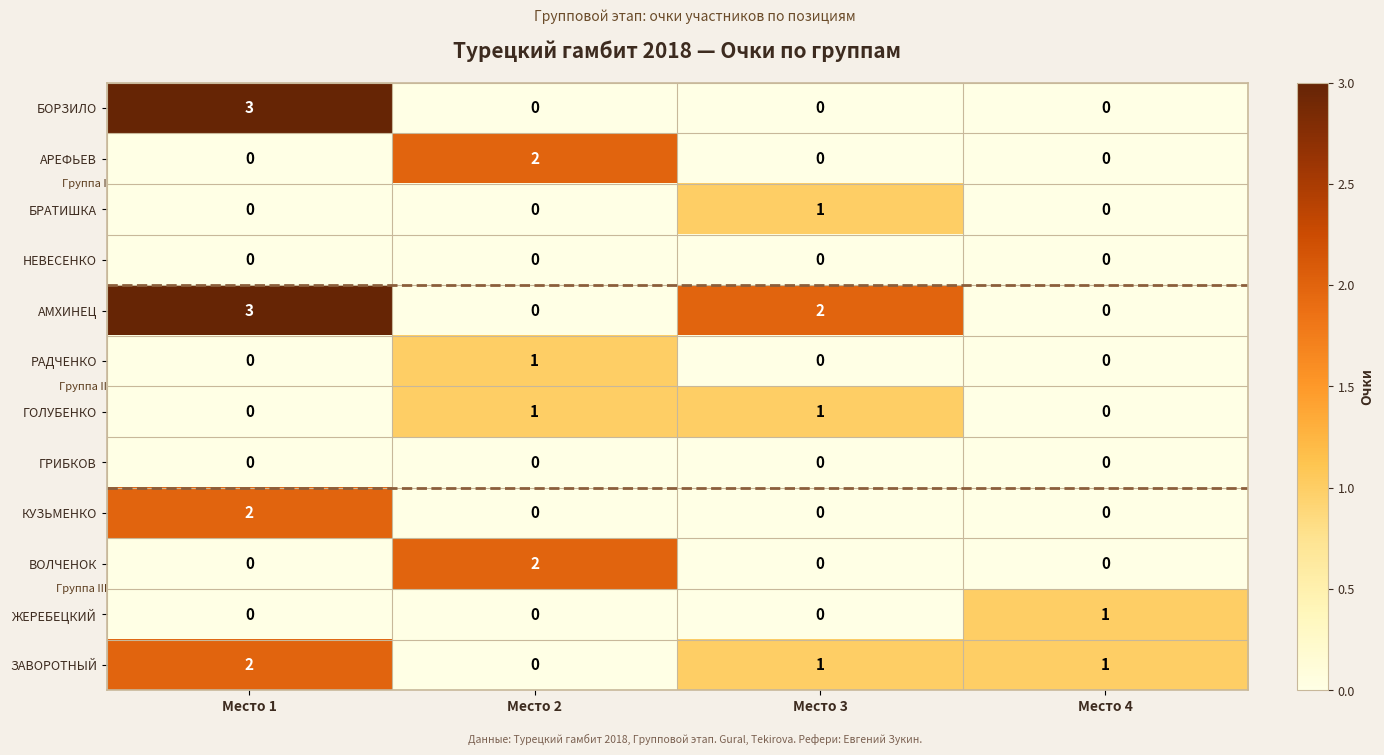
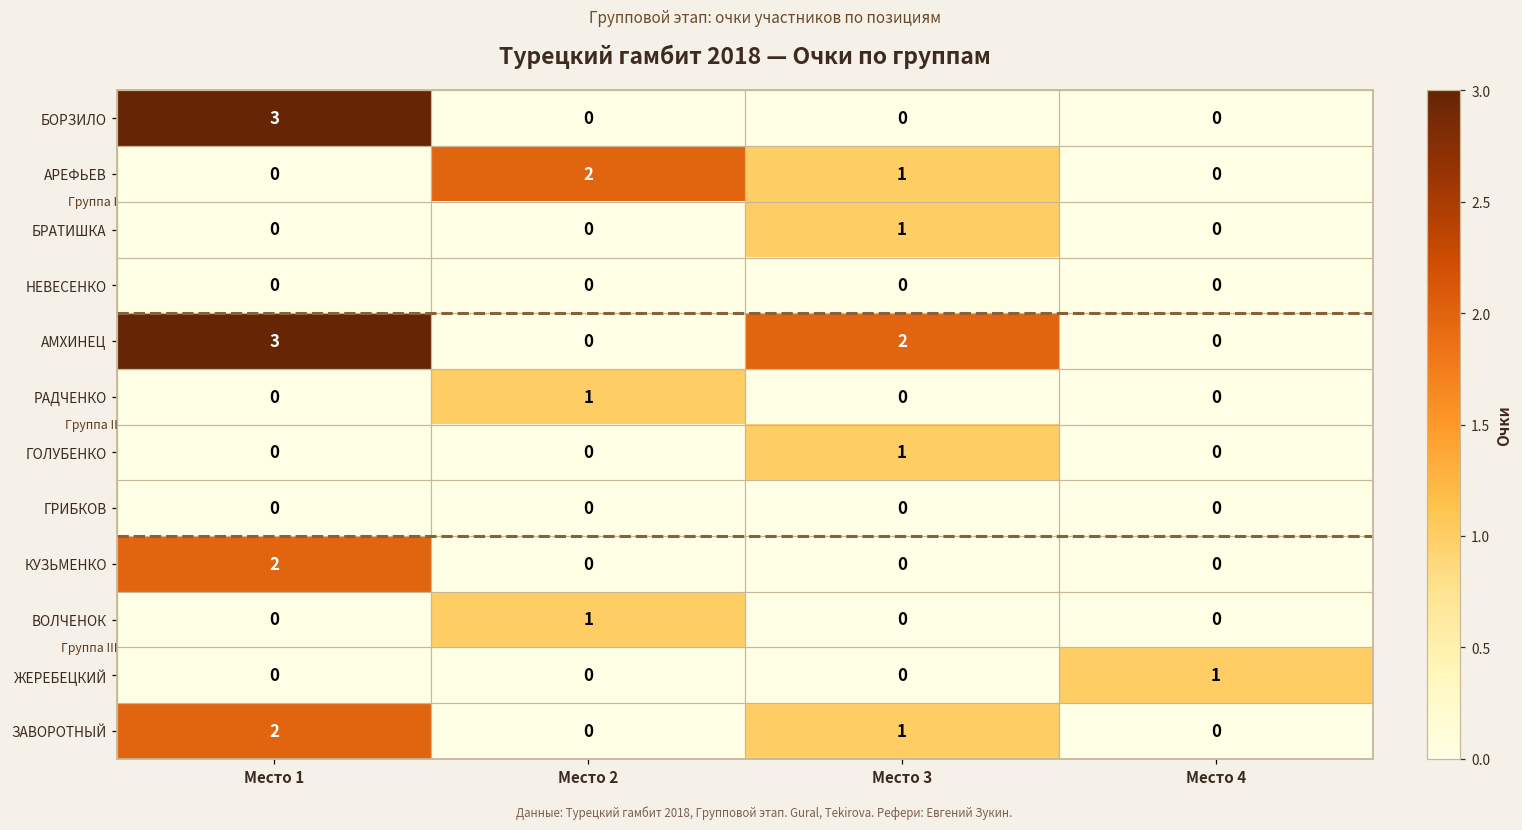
АРЕФЬЕВ, Место 3: 0 -> 1
ГОЛУБЕНКО, Место 2: 1 -> 0
ВОЛЧЕНОК, Место 2: 2 -> 1
ЗАВОРОТНЫЙ, Место 4: 1 -> 0
